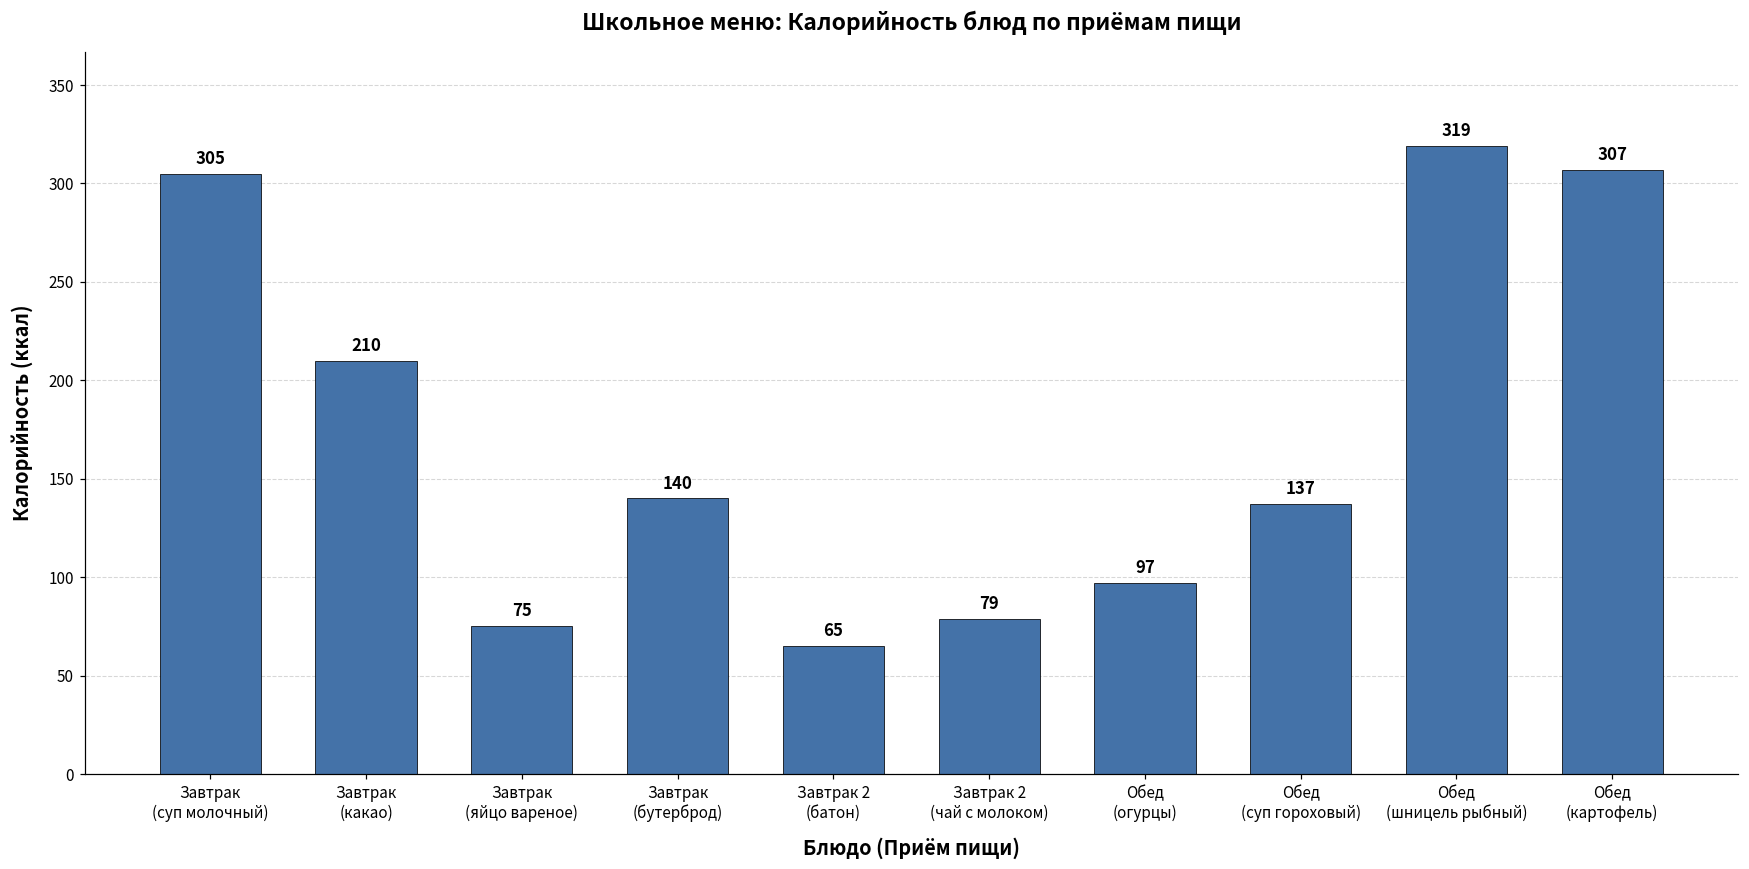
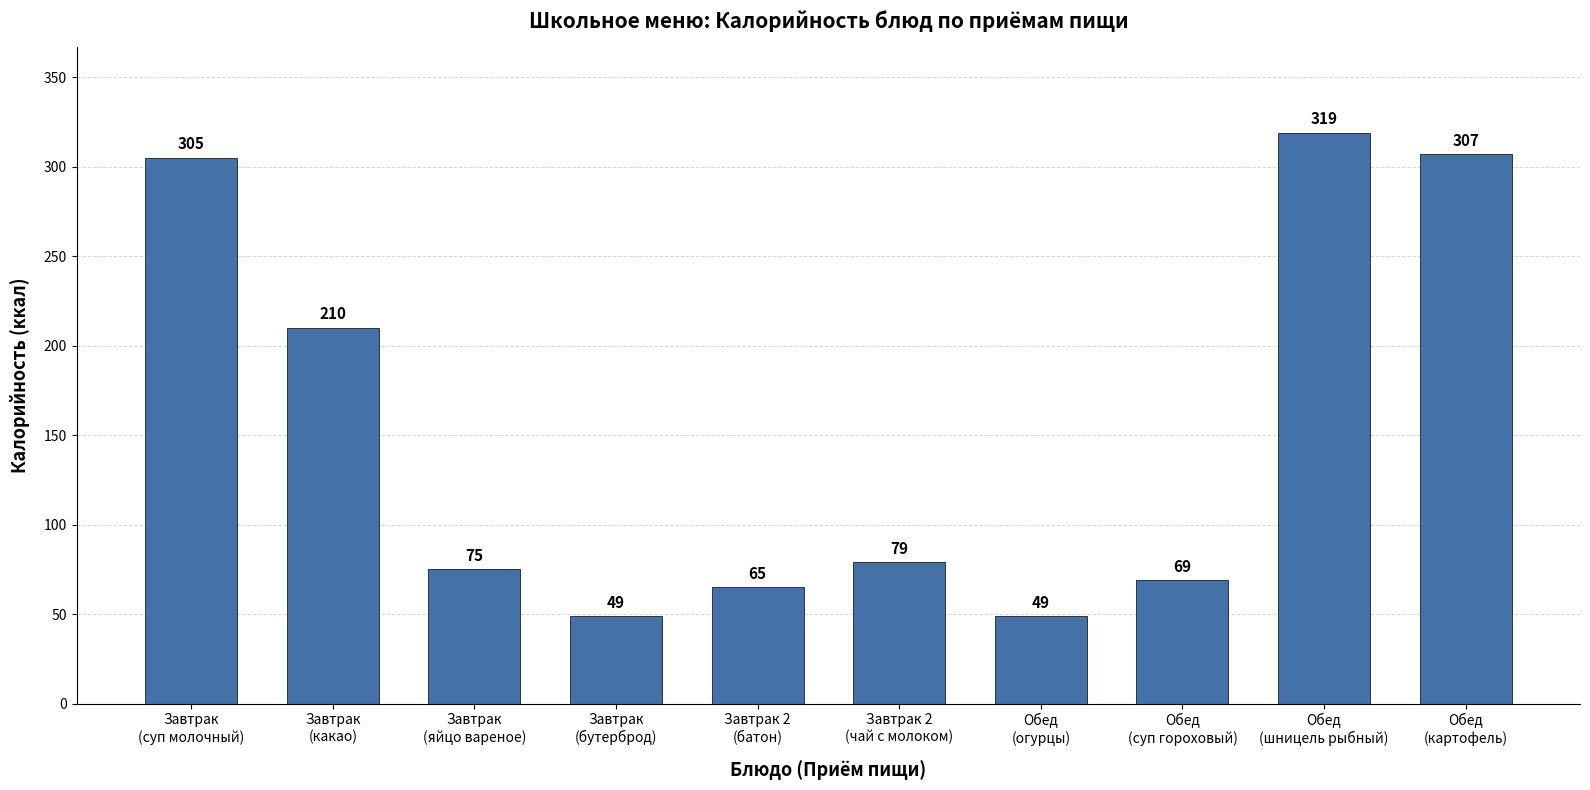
Завтрак (бутерброд): 140 -> 49
Обед (огурцы): 97 -> 49
Обед (суп гороховый): 137 -> 69
